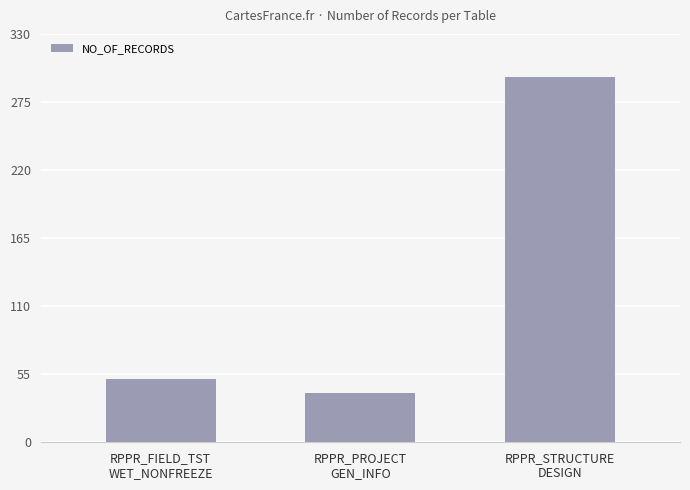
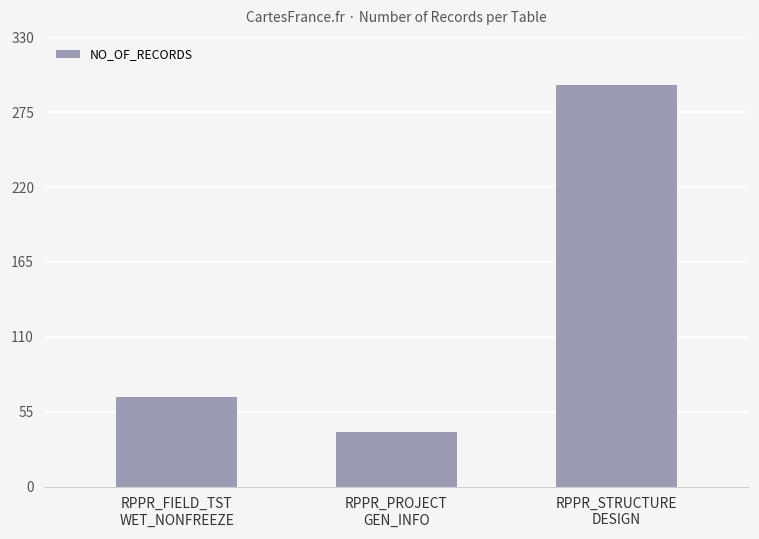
RPPR_FIELD_TST WET_NONFREEZE: 51 -> 66
